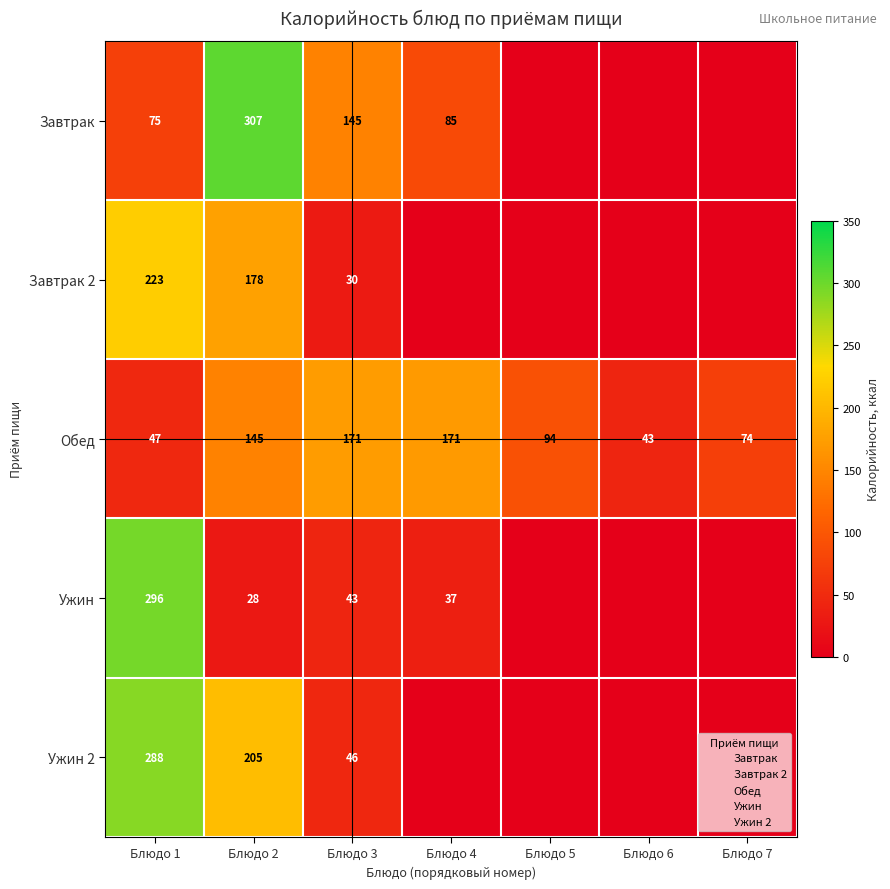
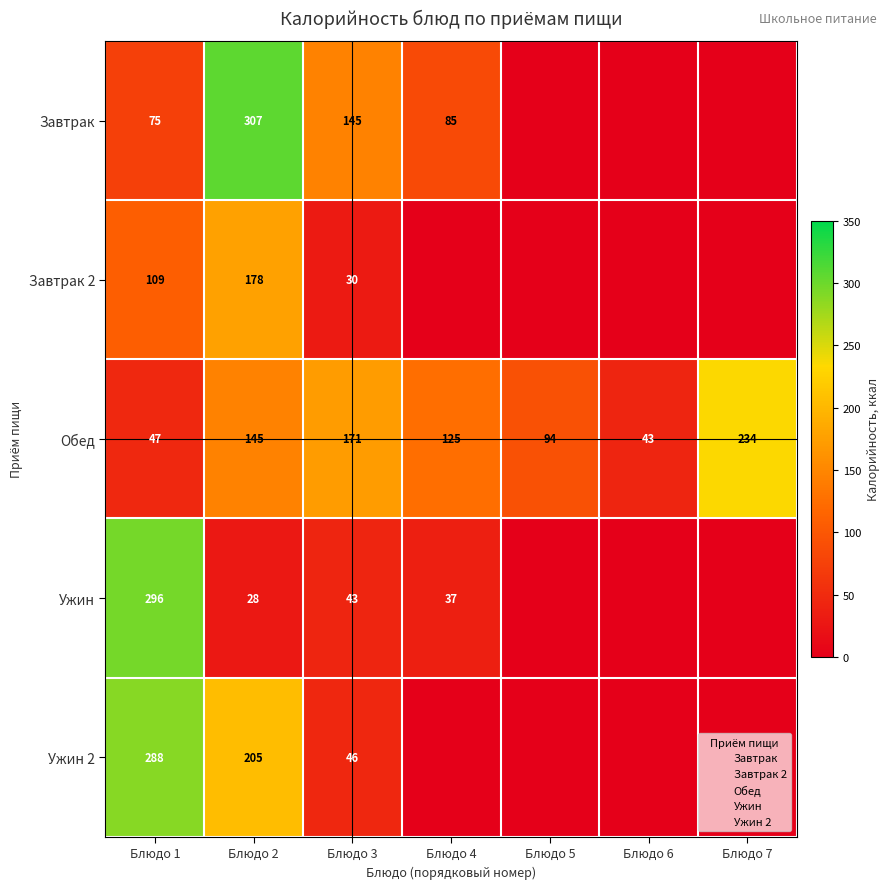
Завтрак 2, Блюдо 1: 223 -> 109
Обед, Блюдо 4: 171 -> 125
Обед, Блюдо 7: 74 -> 234
